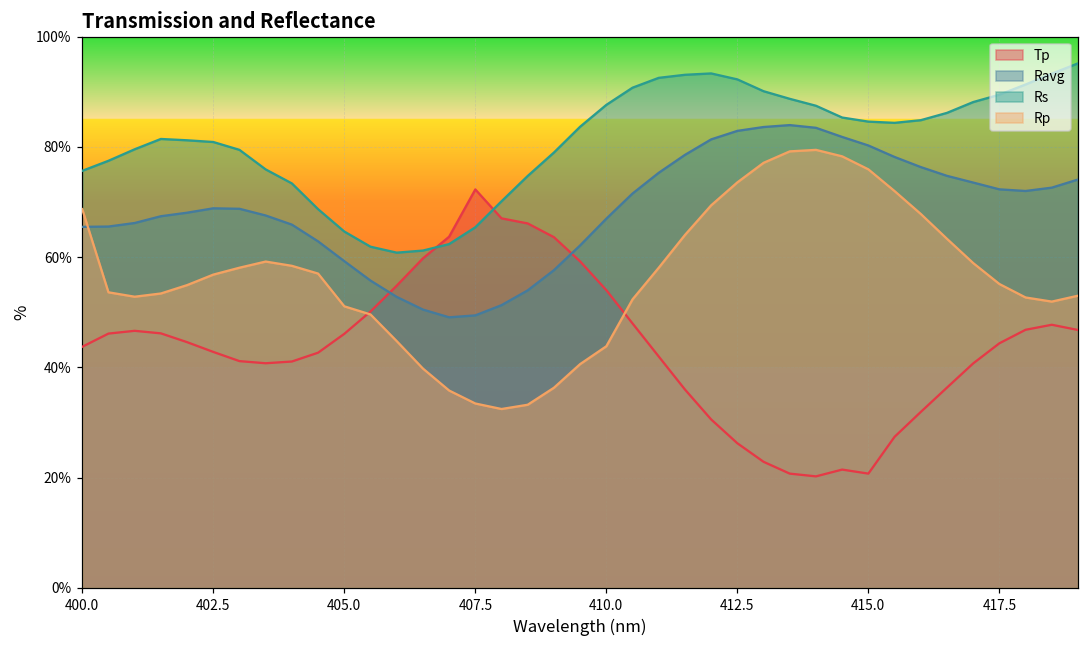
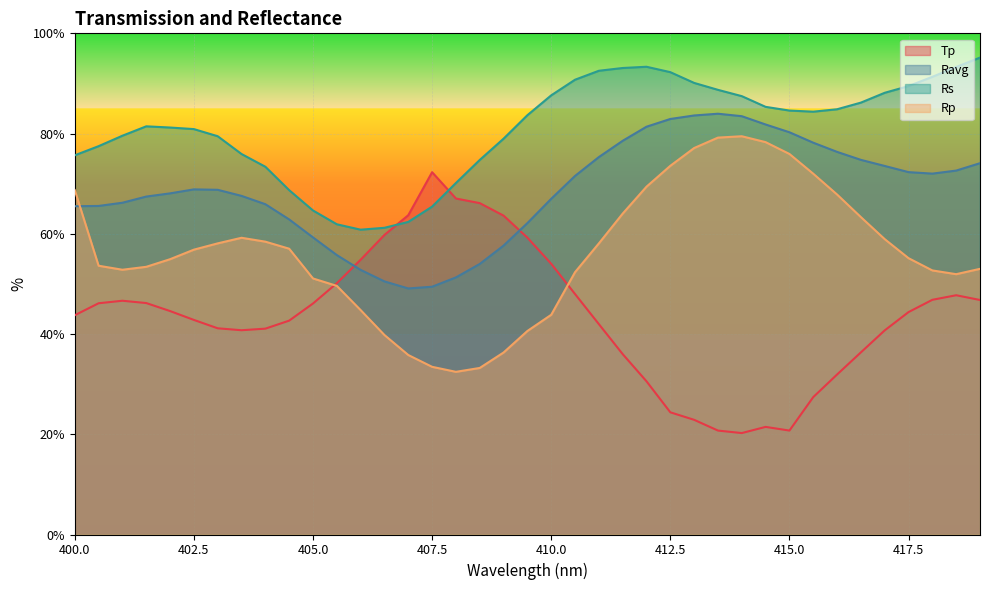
Tp, 412.5: 26% -> 24%
